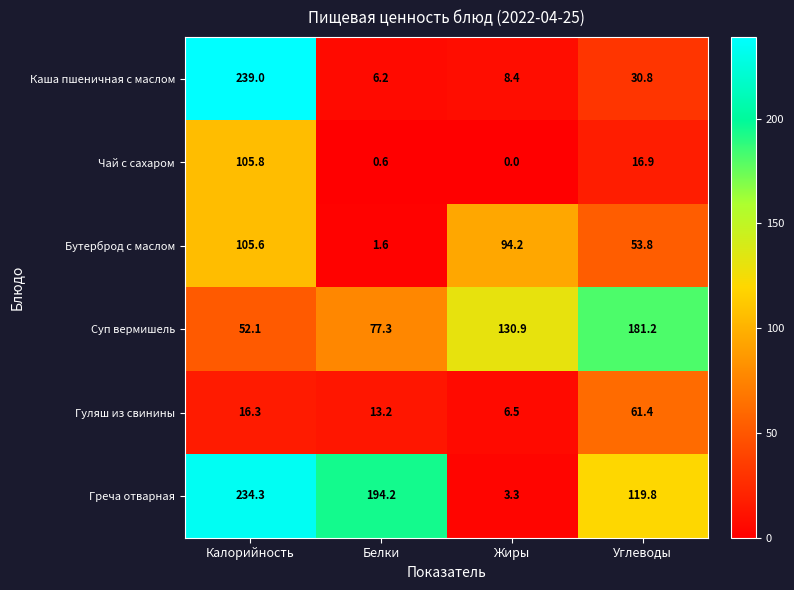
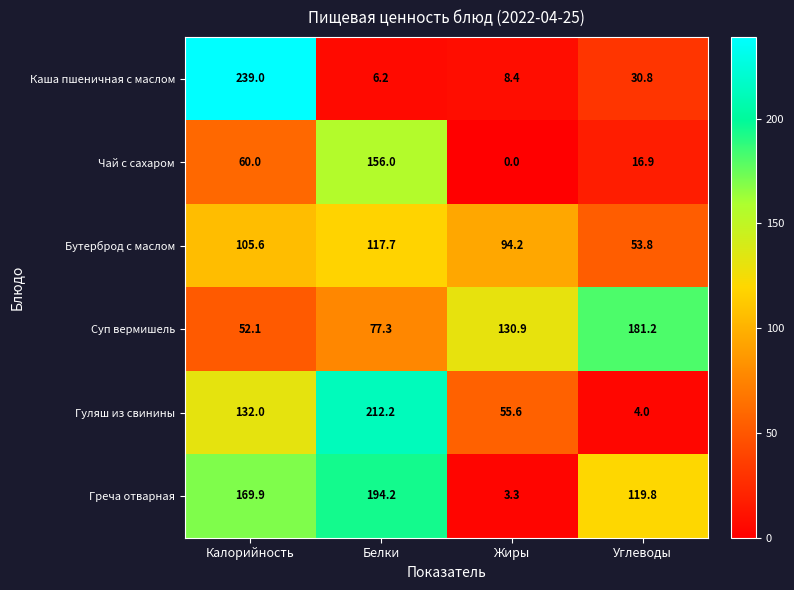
Чай с сахаром, Калорийность: 105.8 -> 60.0
Чай с сахаром, Белки: 0.6 -> 156.0
Бутерброд с маслом, Белки: 1.6 -> 117.7
Гуляш из свинины, Калорийность: 16.3 -> 132.0
Гуляш из свинины, Белки: 13.2 -> 212.2
Гуляш из свинины, Жиры: 6.5 -> 55.6
Гуляш из свинины, Углеводы: 61.4 -> 4.0
Греча отварная, Калорийность: 234.3 -> 169.9
